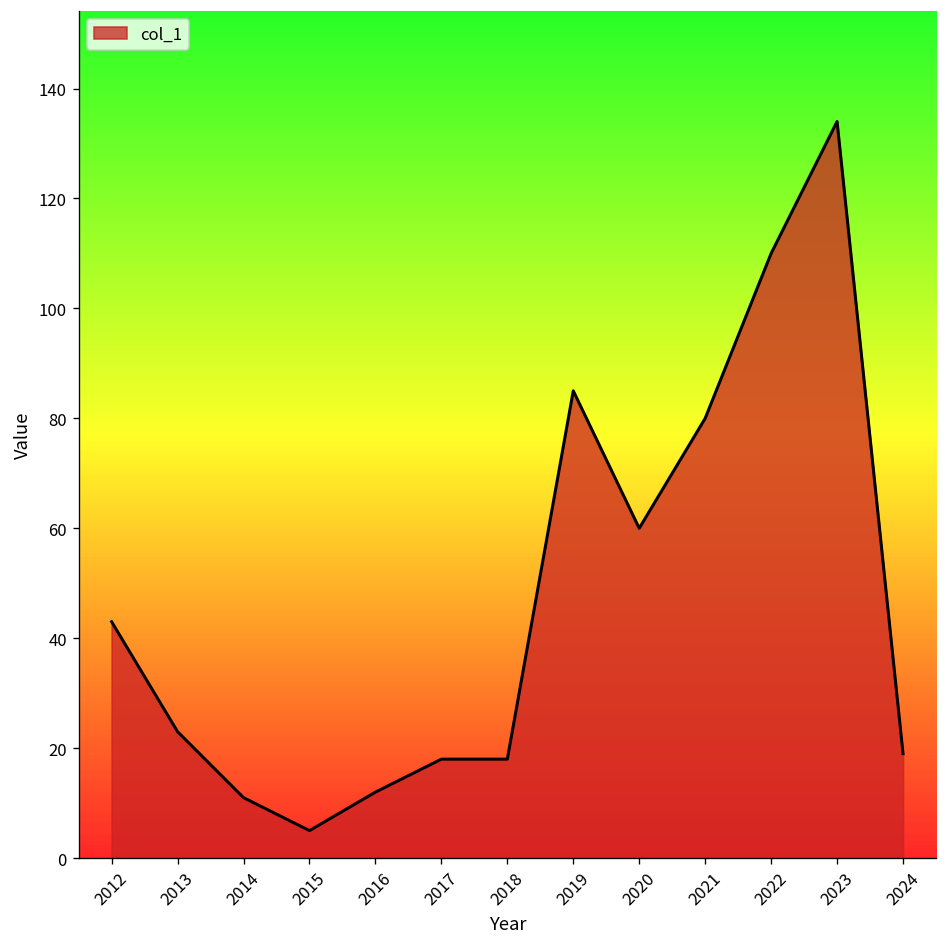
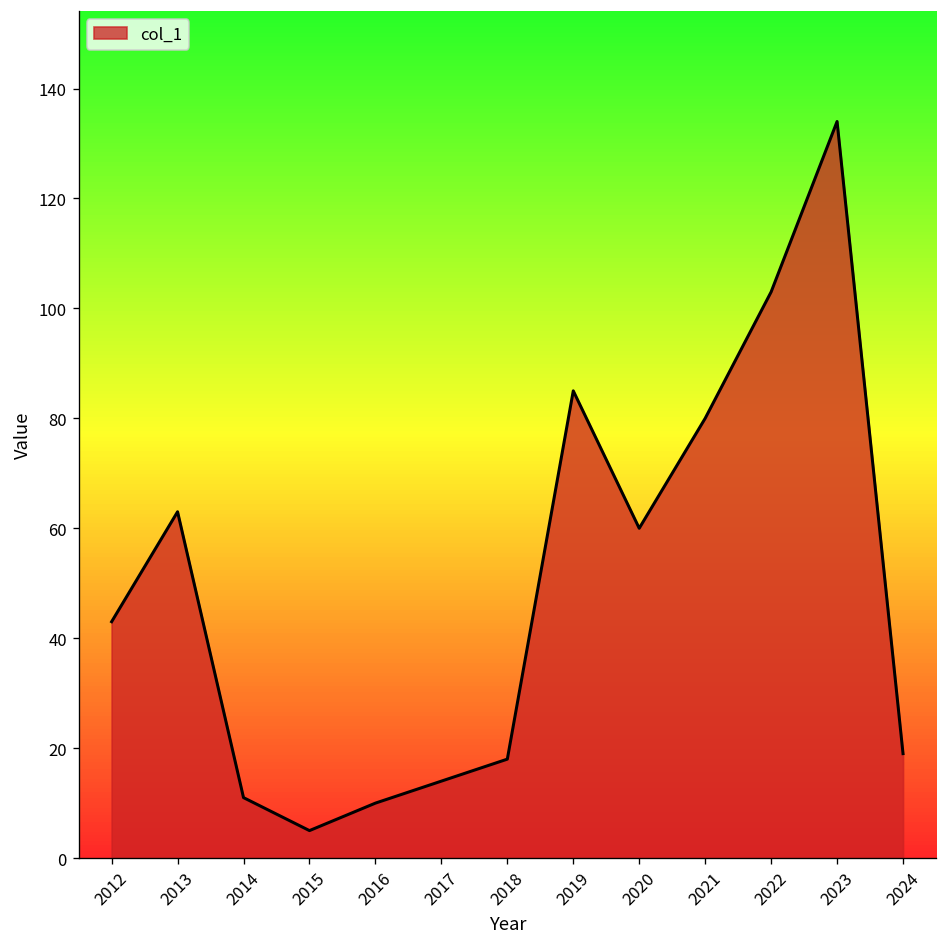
2013: 23 -> 63
2016: 12 -> 10
2017: 18 -> 14
2022: 110 -> 103
